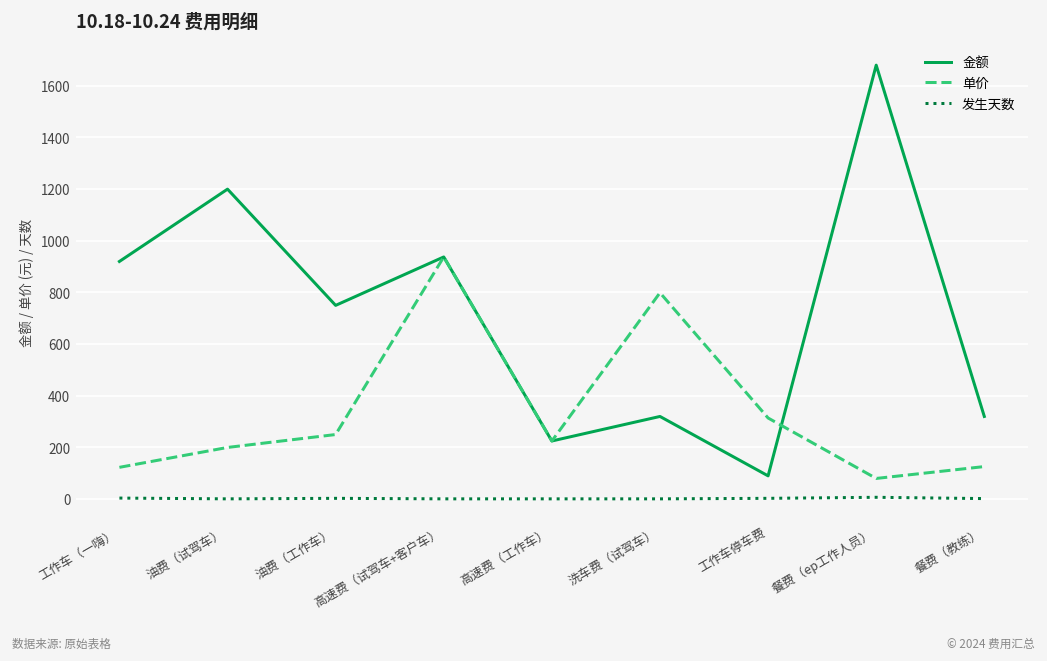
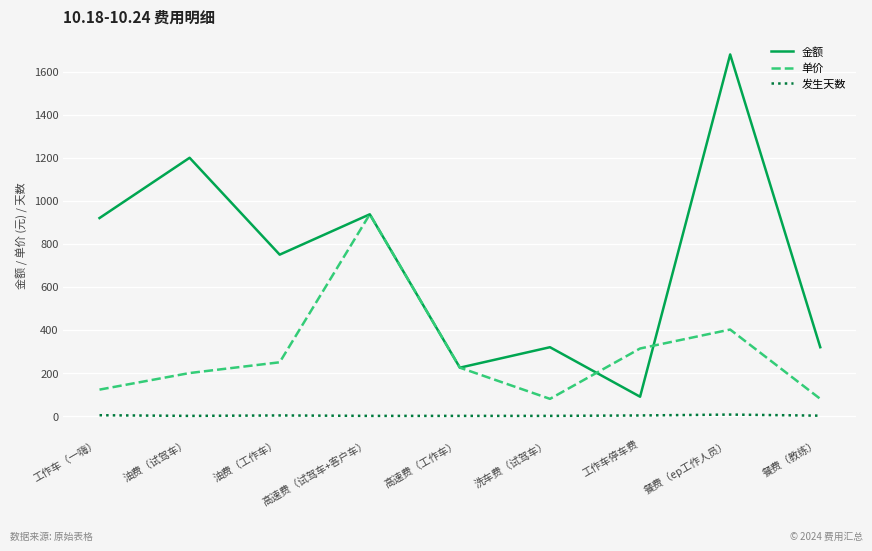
单价, 洗车费（试驾车）: 800 -> 80
单价, 餐费（ep工作人员）: 80 -> 400
单价, 餐费（教练）: 130 -> 80
